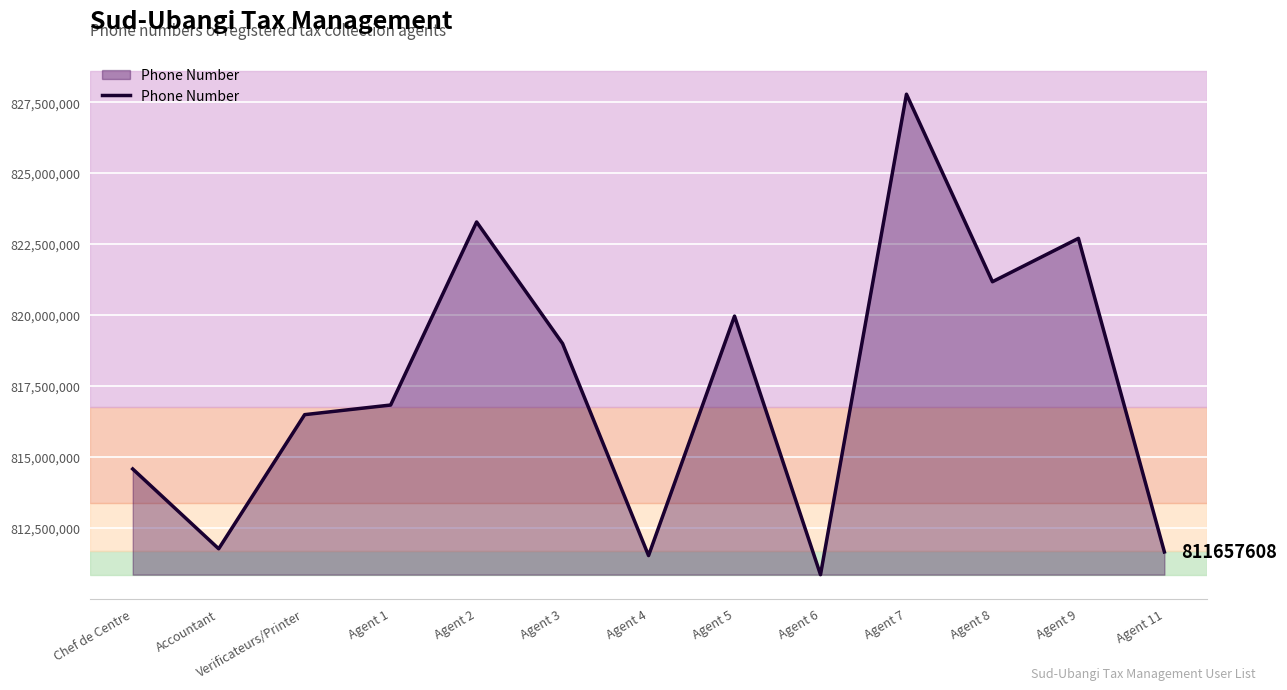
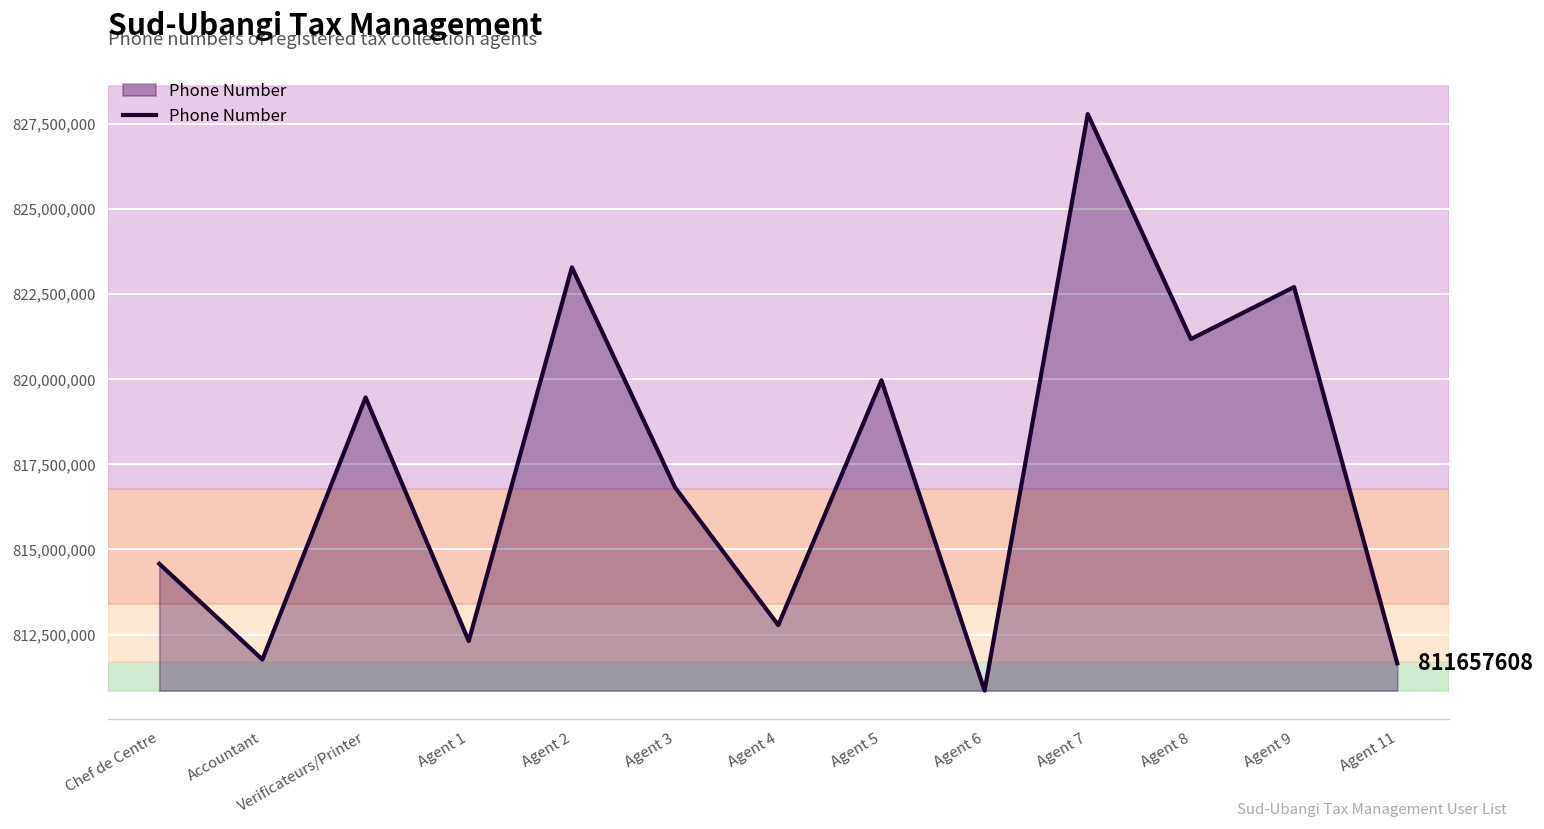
Verificateurs/Printer: 816,500,000 -> 819,500,000
Agent 1: 816,800,000 -> 812,300,000
Agent 3: 819,000,000 -> 816,800,000
Agent 4: 811,500,000 -> 812,800,000
